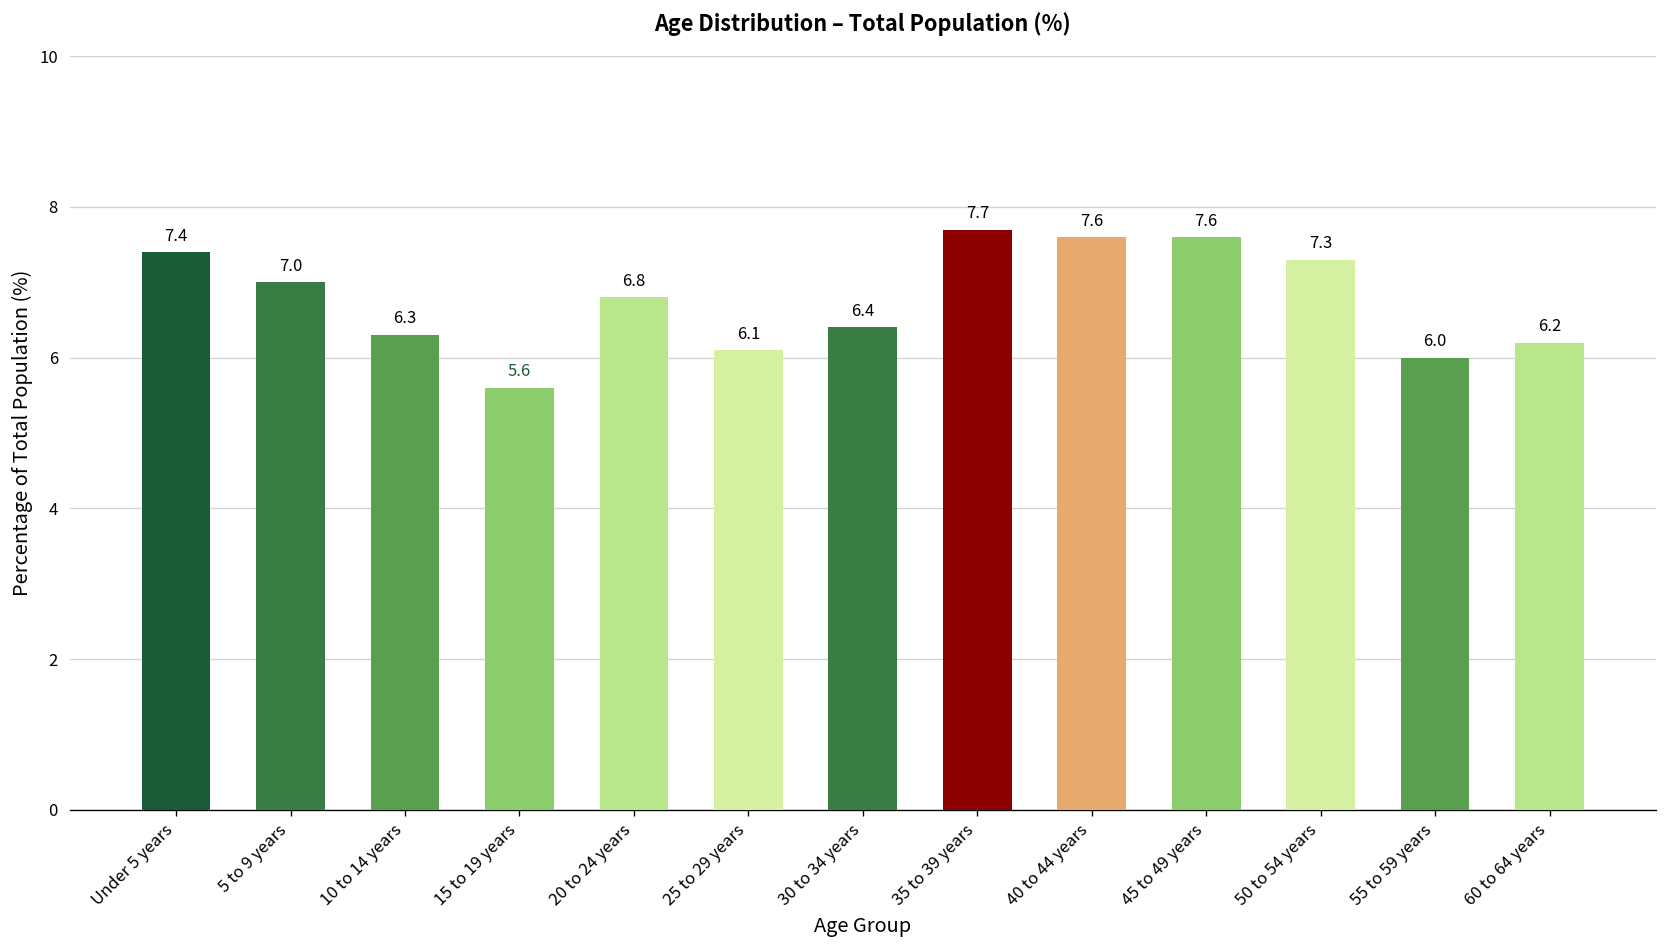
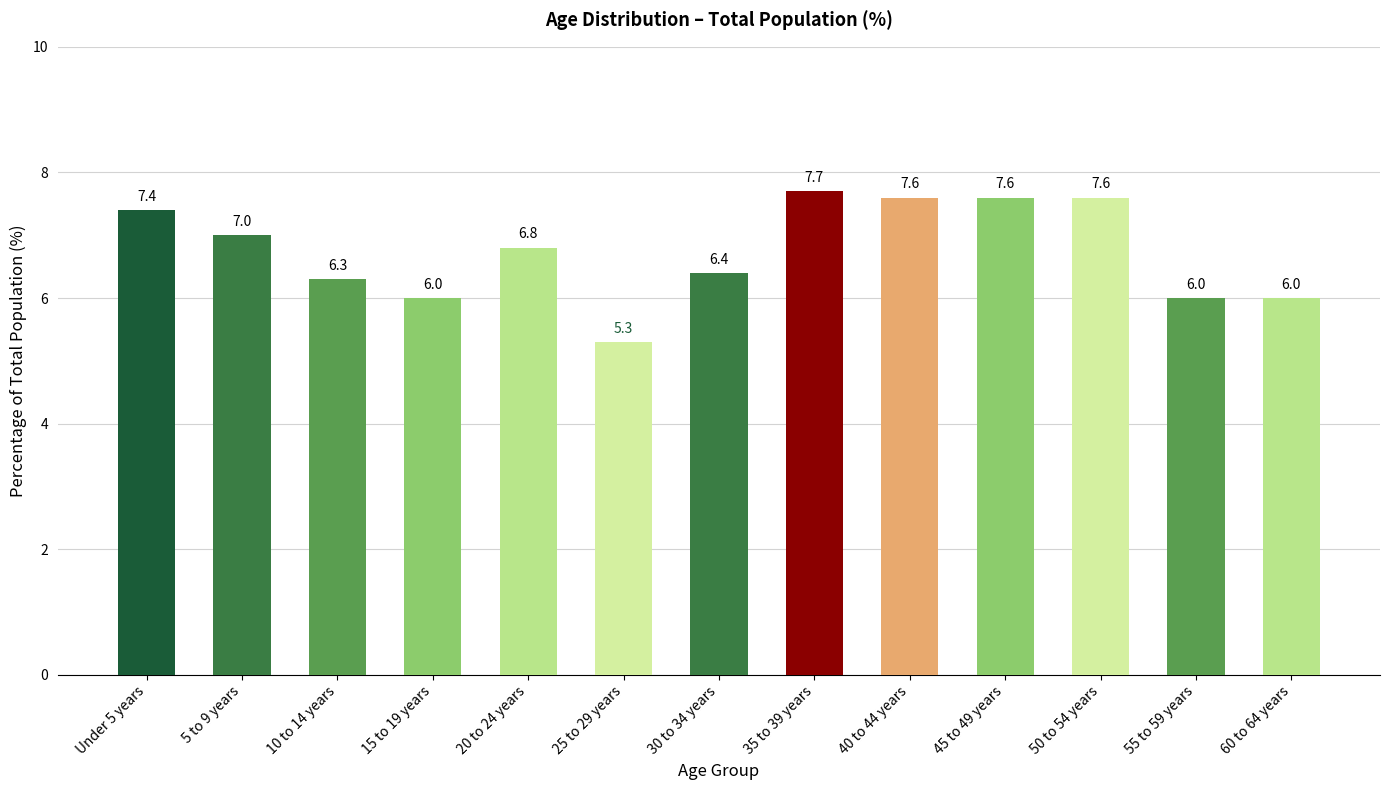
15 to 19 years: 5.6 -> 6.0
25 to 29 years: 6.1 -> 5.3
50 to 54 years: 7.3 -> 7.6
60 to 64 years: 6.2 -> 6.0
